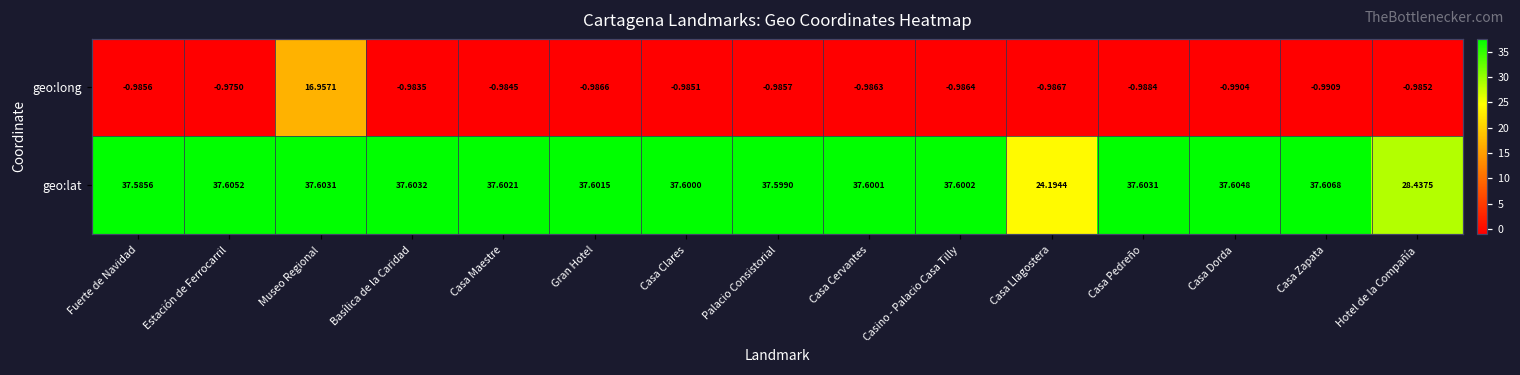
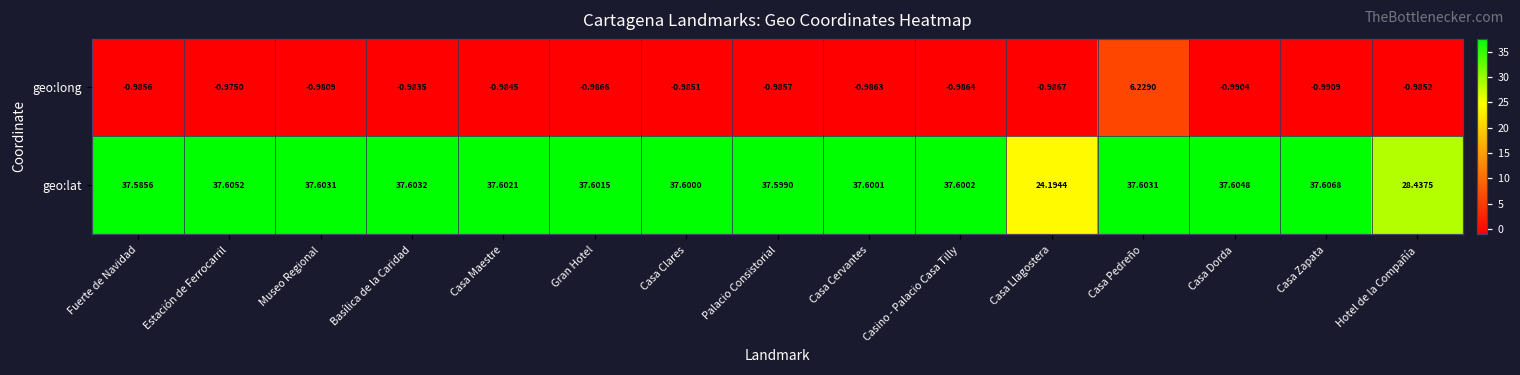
geo:long, Museo Regional: 16.9571 -> -0.9809
geo:long, Casa Pedreño: -0.9884 -> 6.2290
